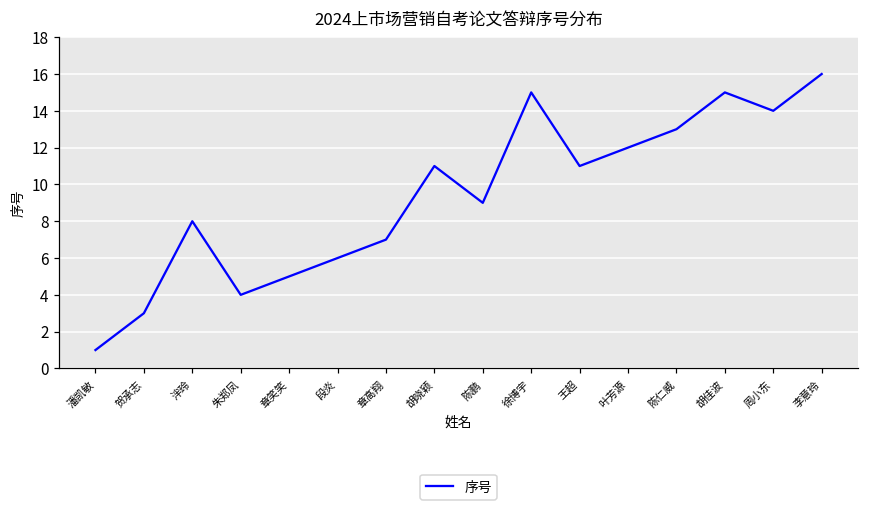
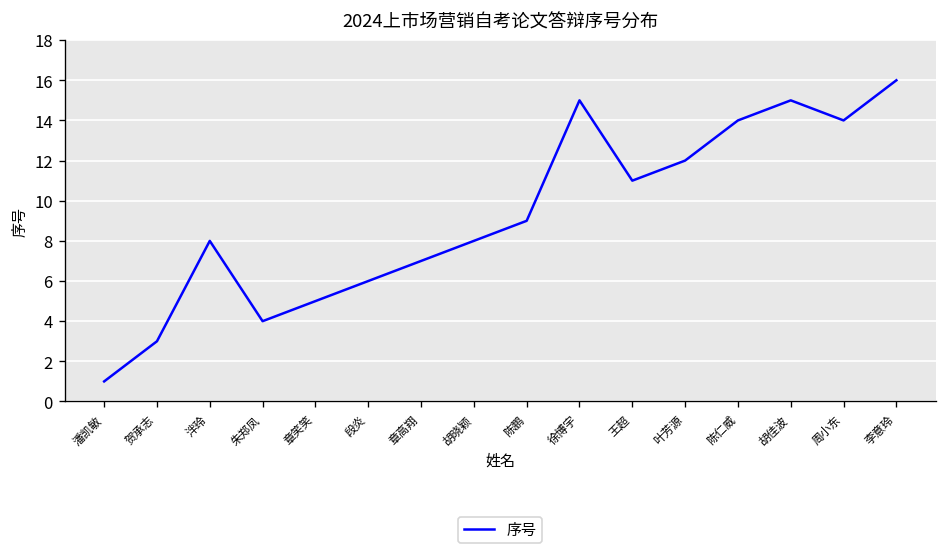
胡晓颖: 11 -> 8
陈仁威: 13 -> 14
